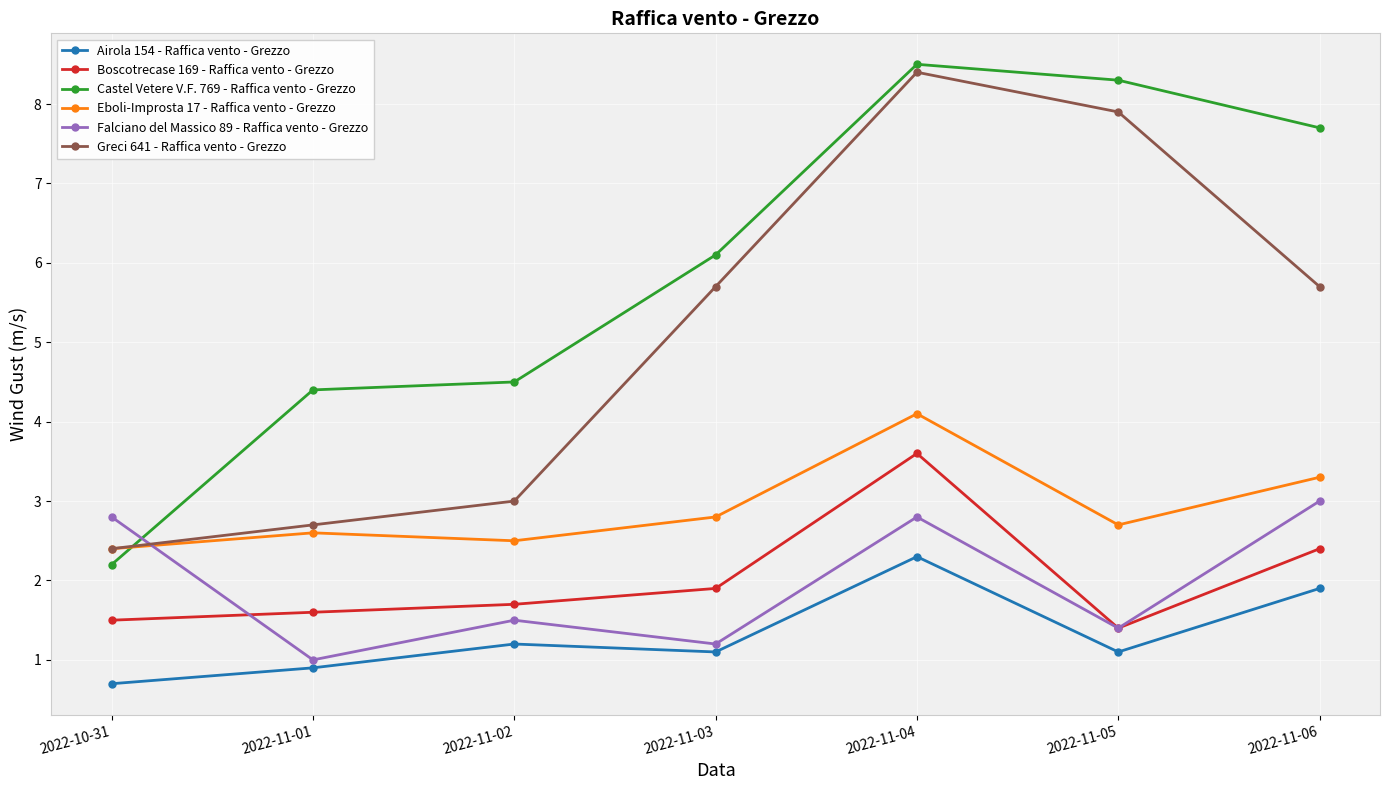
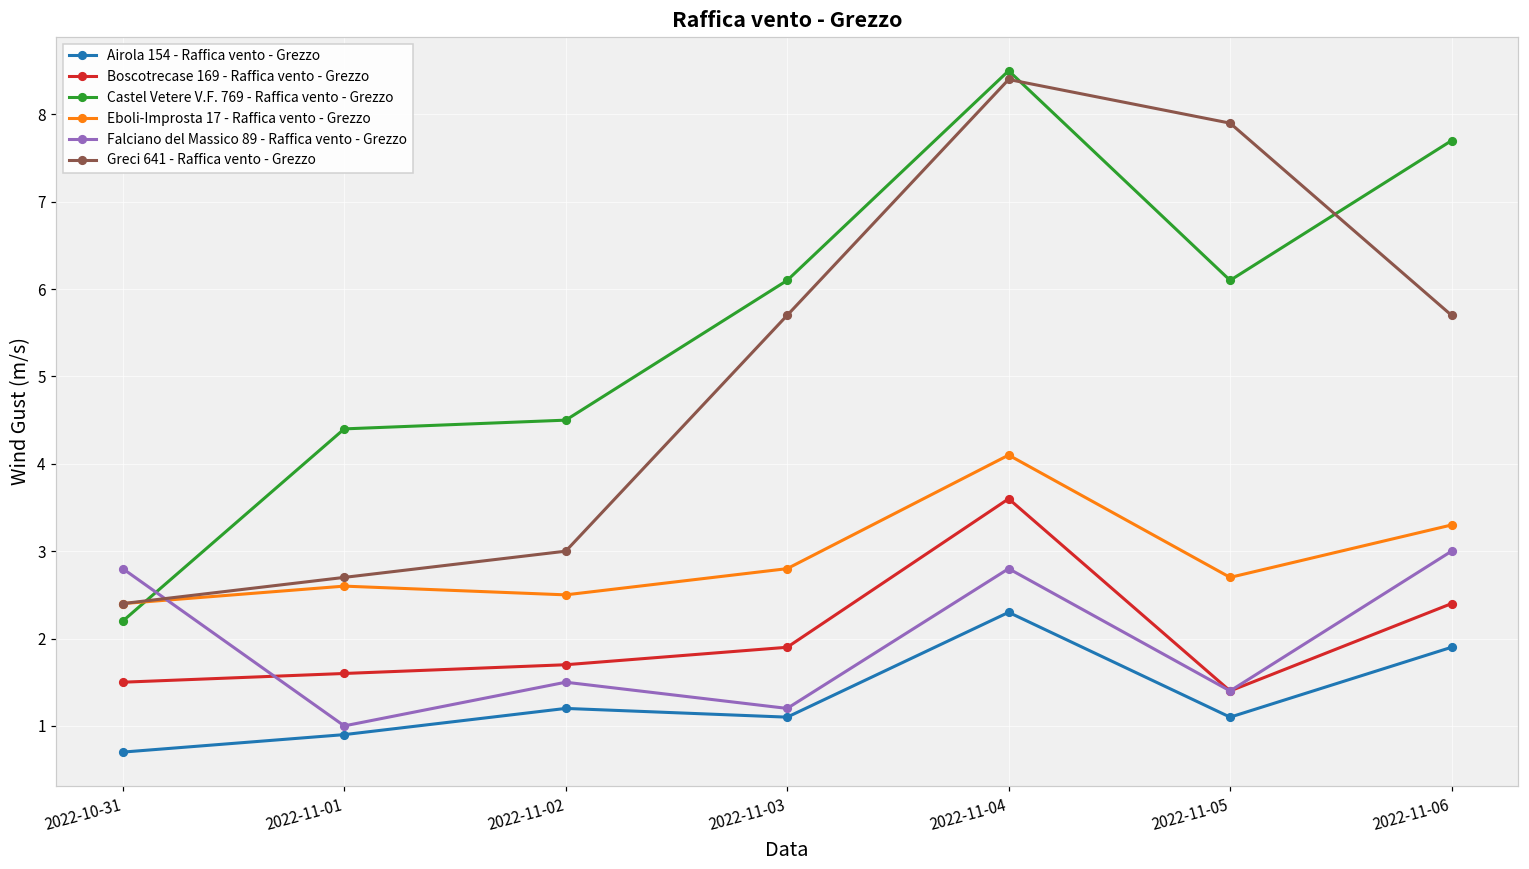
Castel Vetere V.F. 769 - Raffica vento - Grezzo, 2022-11-05: 8.3 -> 6.1
